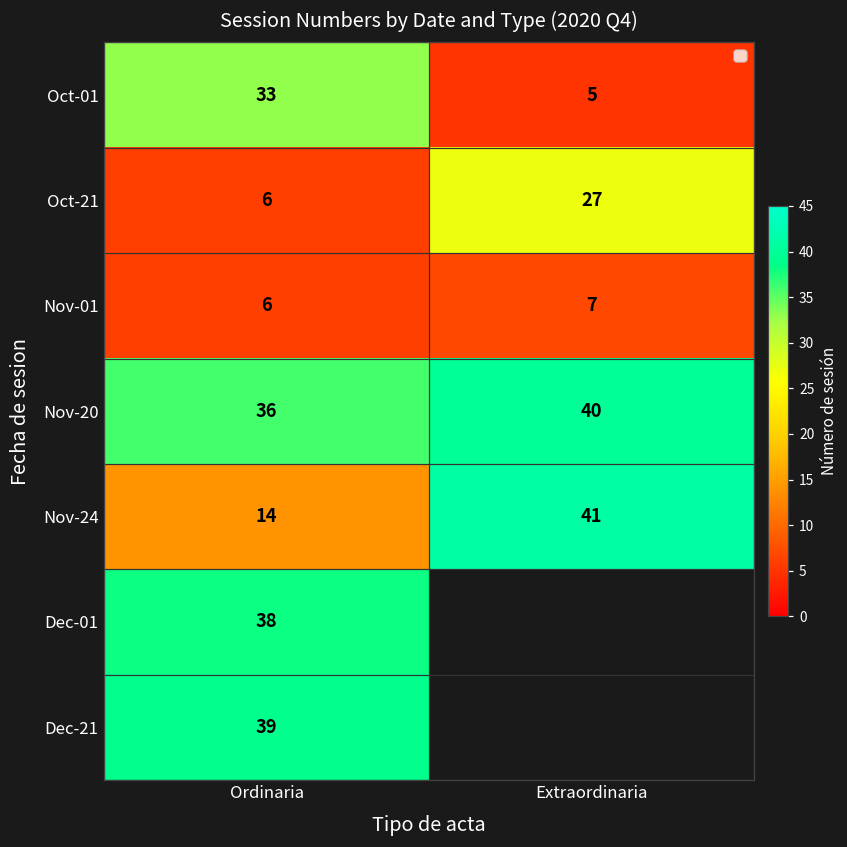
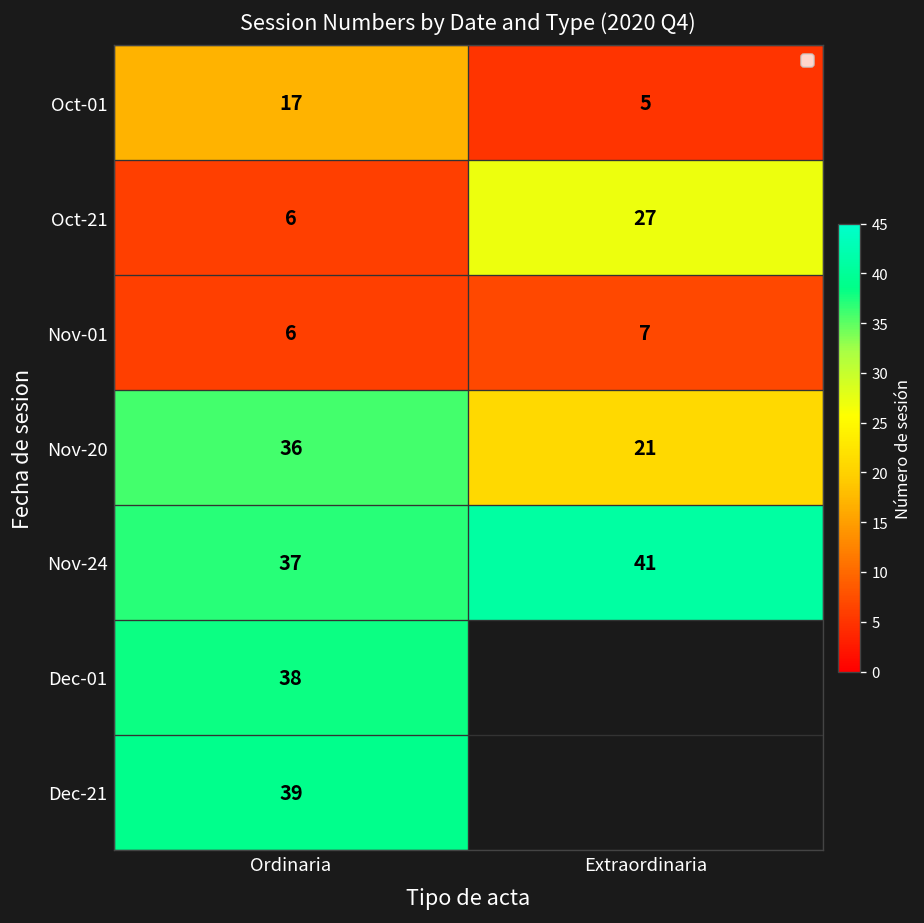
Oct-01, Ordinaria: 33 -> 17
Nov-20, Extraordinaria: 40 -> 21
Nov-24, Ordinaria: 14 -> 37
